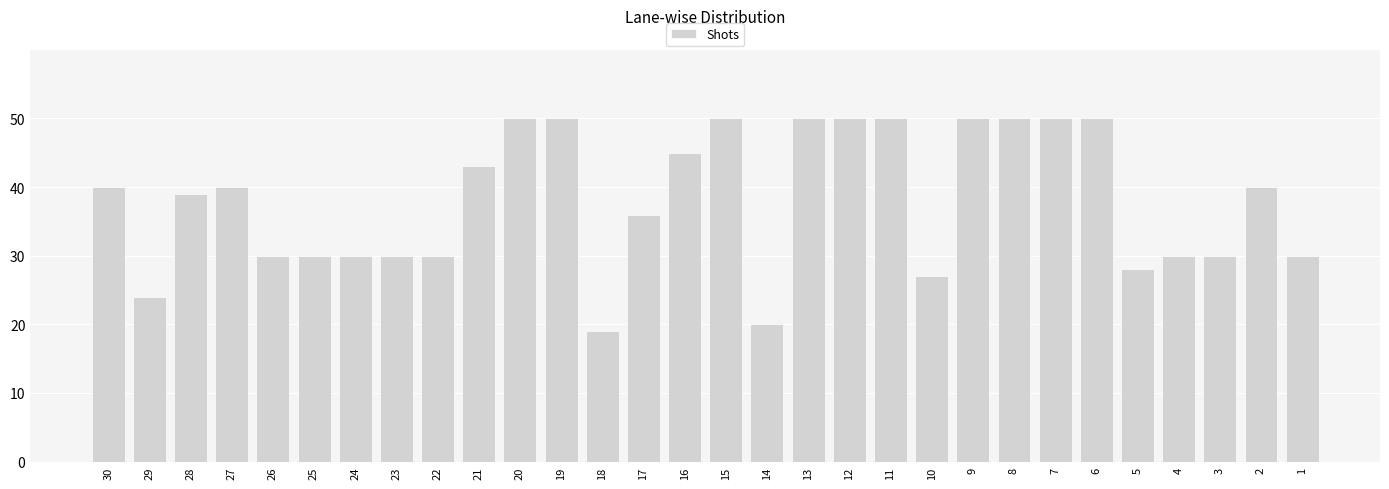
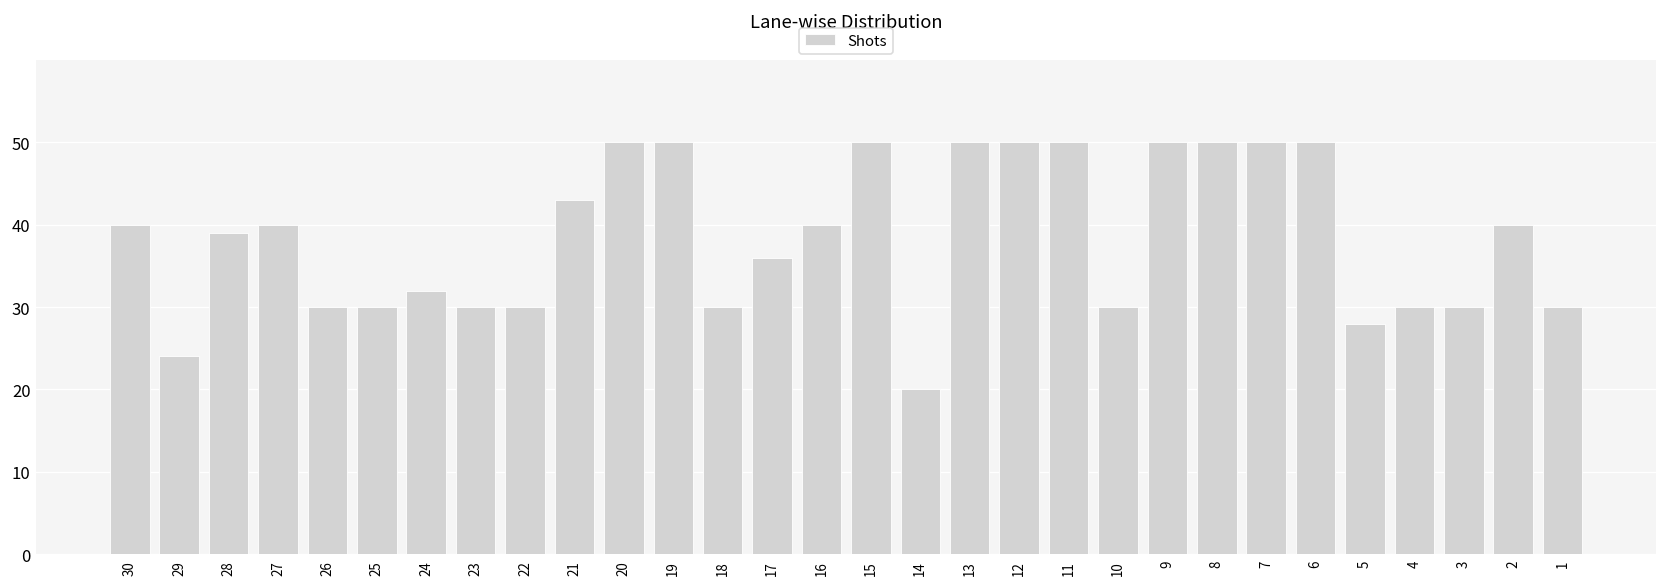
24: 30 -> 32
18: 19 -> 30
16: 45 -> 40
10: 27 -> 30
